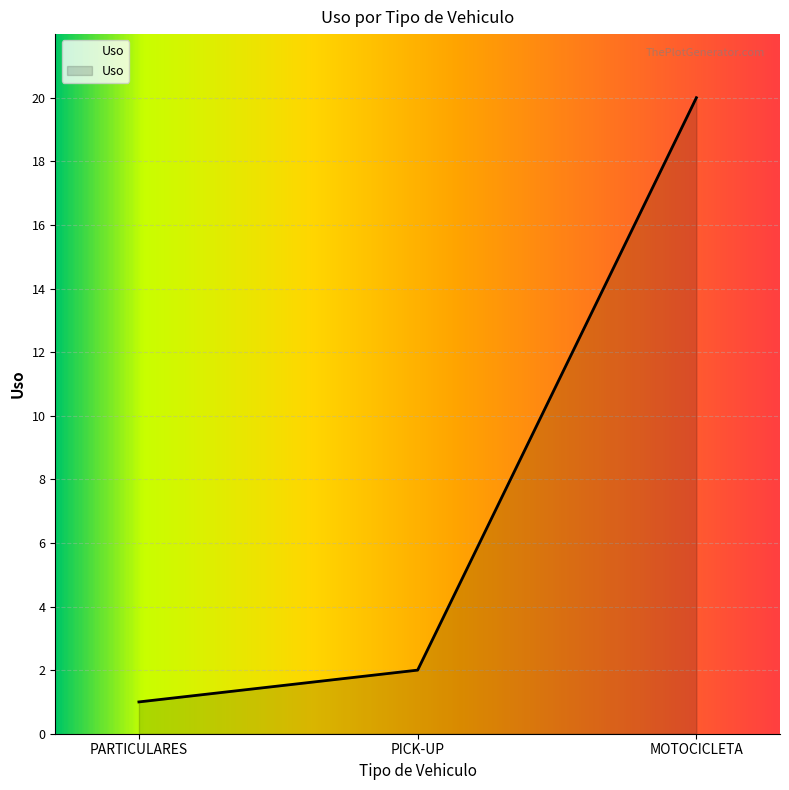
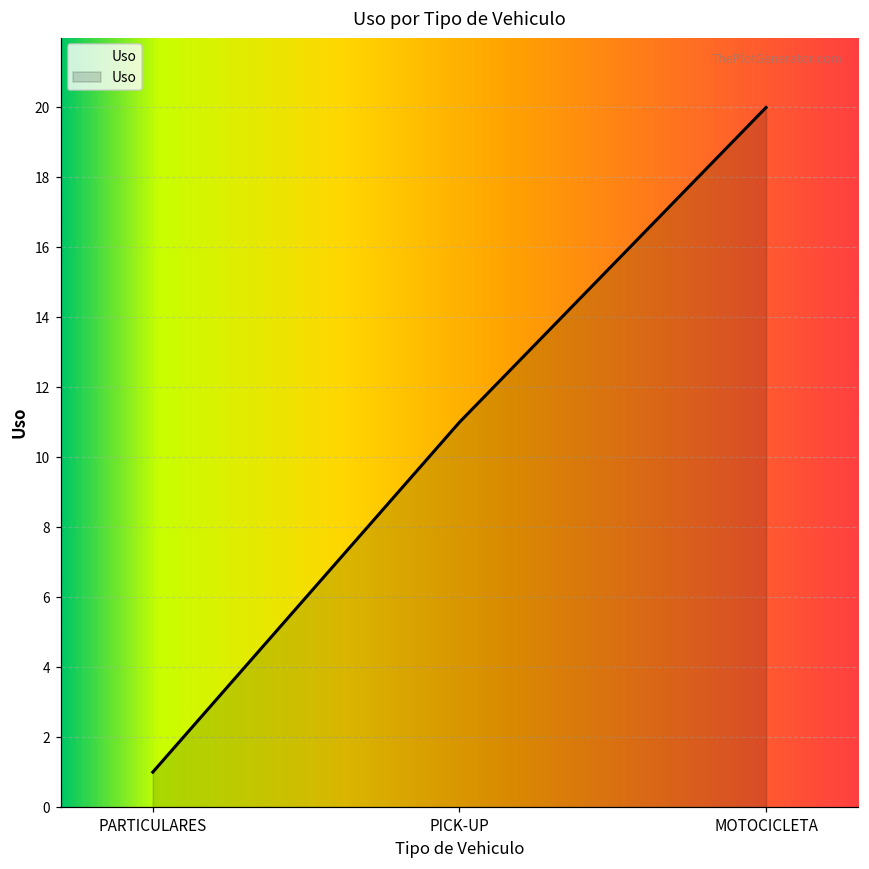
PICK-UP: 2 -> 11
